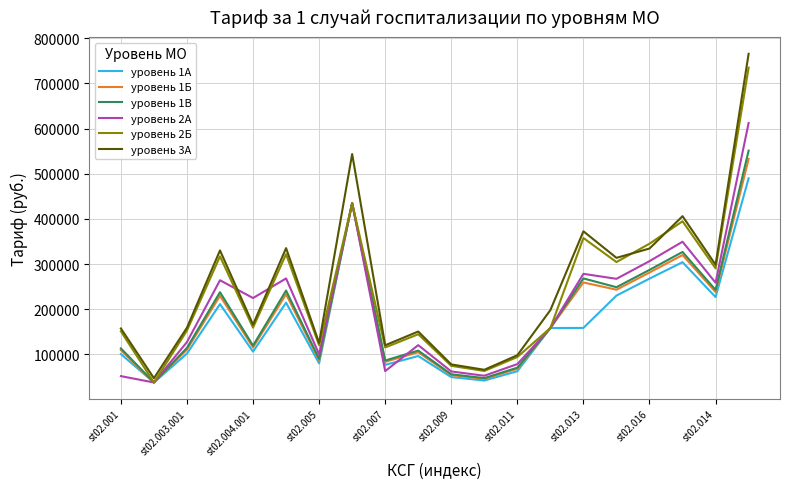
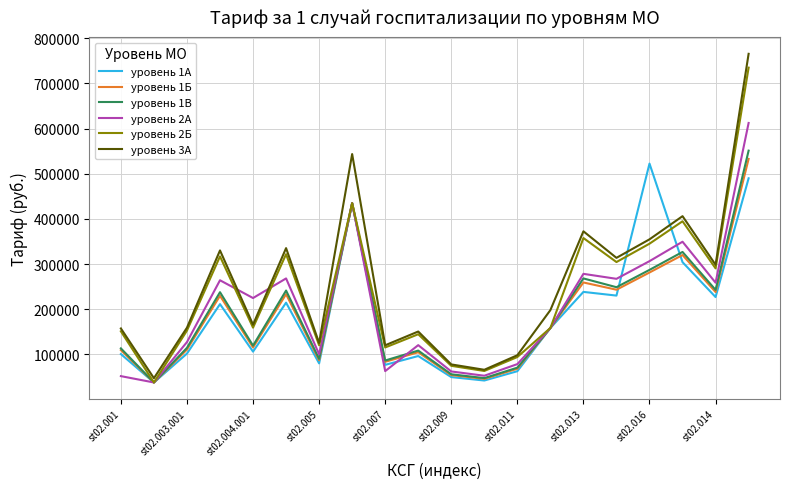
уровень 1А, st02.013: 160000 -> 240000
уровень 1А, st02.016: 270000 -> 520000
уровень 3А, st02.016: 330000 -> 350000
